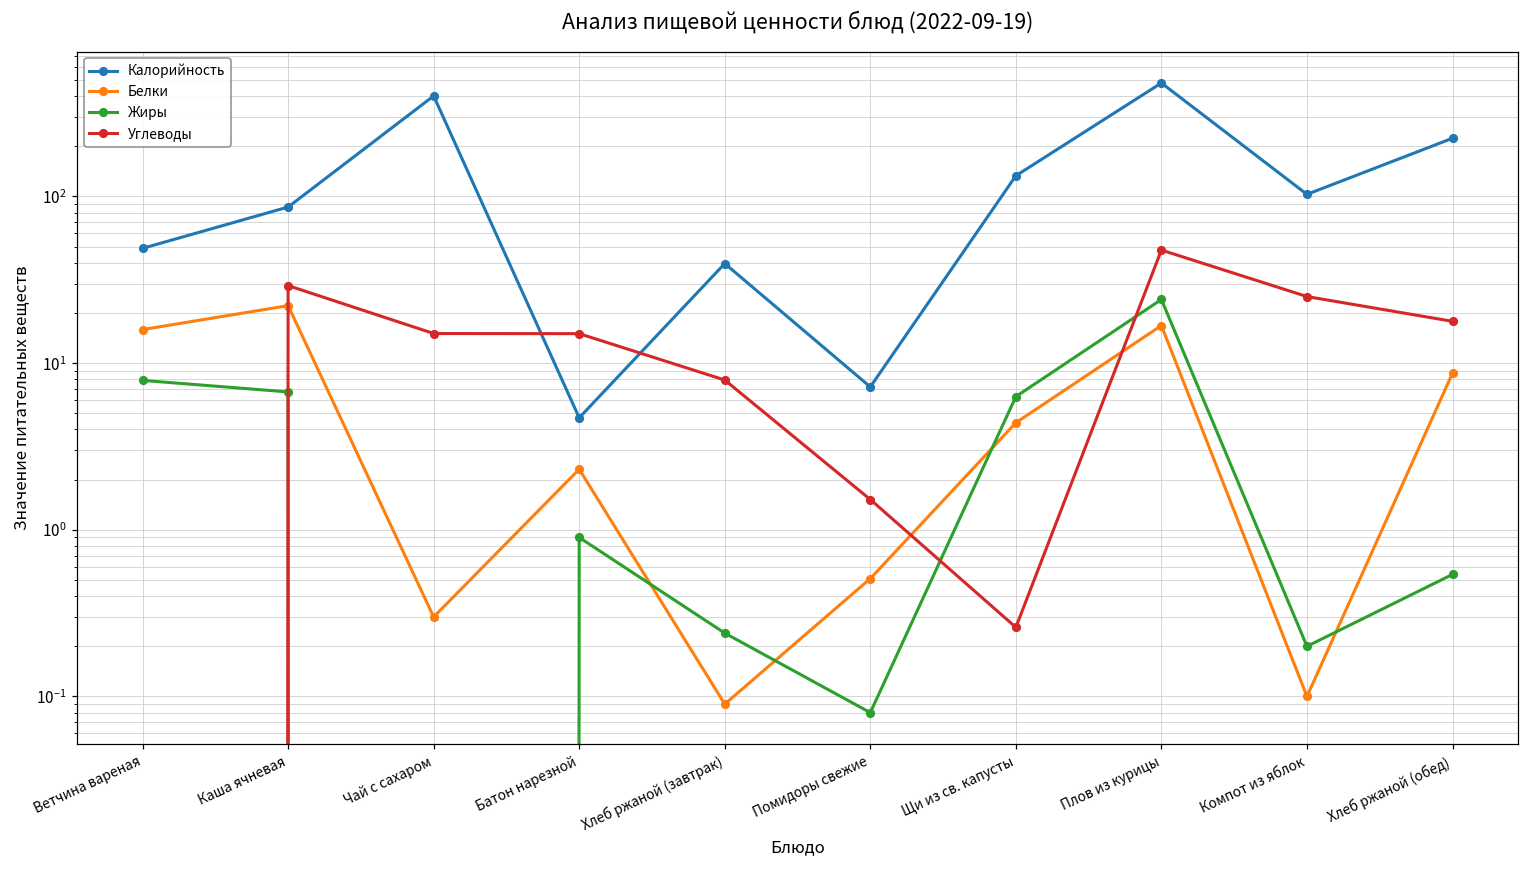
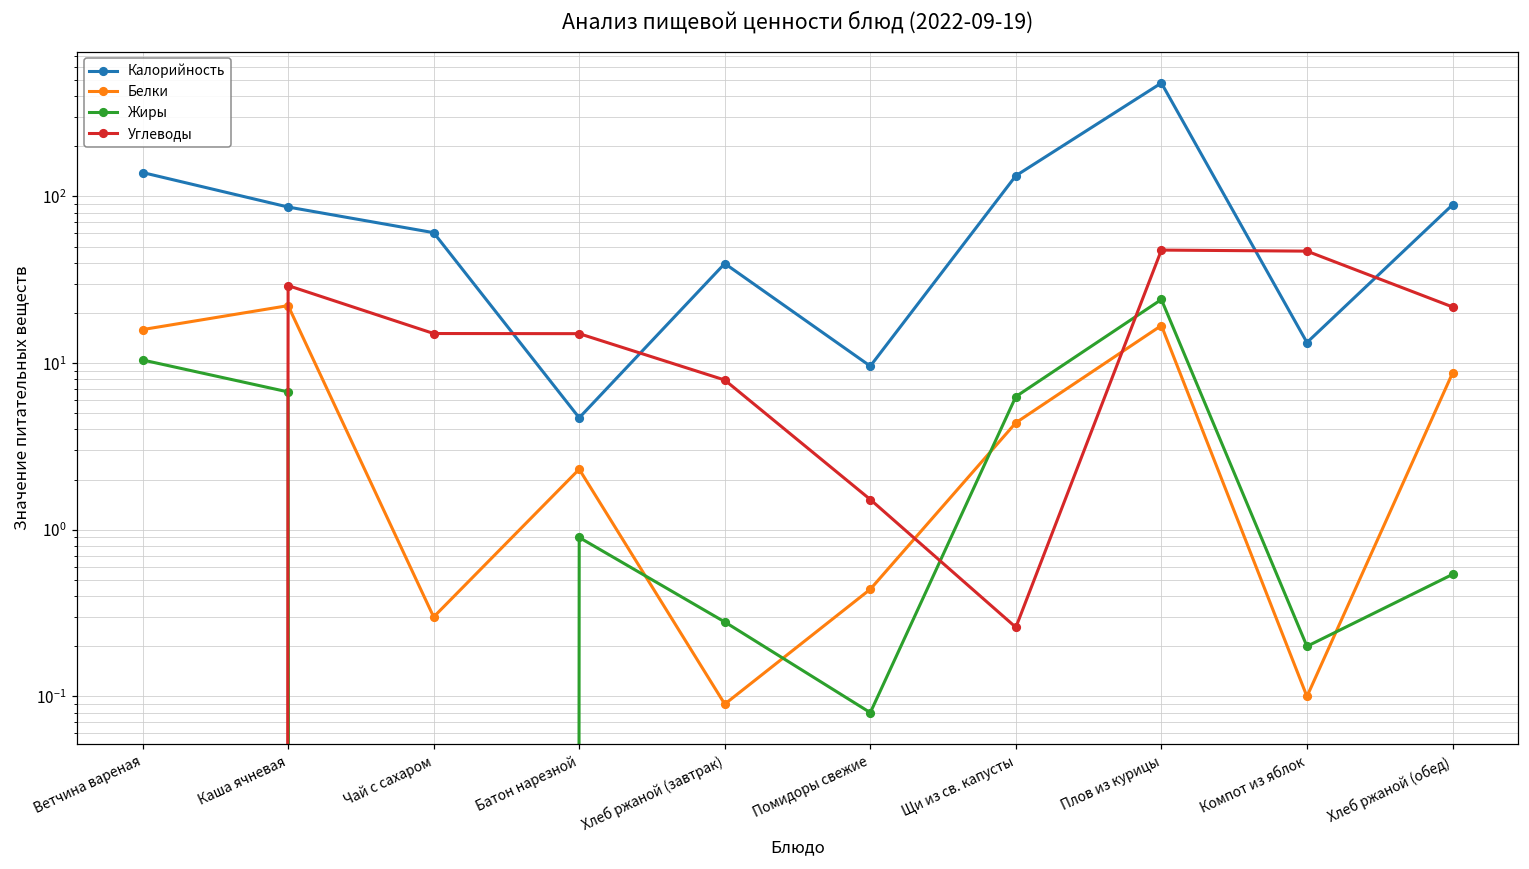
Калорийность, Ветчина вареная: 49 -> 140
Жиры, Ветчина вареная: 8 -> 10
Калорийность, Чай с сахаром: 400 -> 61
Жиры, Хлеб ржаной (завтрак): 0.24 -> 0.28
Калорийность, Помидоры свежие: 7 -> 10
Белки, Помидоры свежие: 0.51 -> 0.44
Калорийность, Компот из яблок: 100 -> 13
Углеводы, Компот из яблок: 25 -> 47
Калорийность, Хлеб ржаной (обед): 220 -> 90
Углеводы, Хлеб ржаной (обед): 18 -> 22
